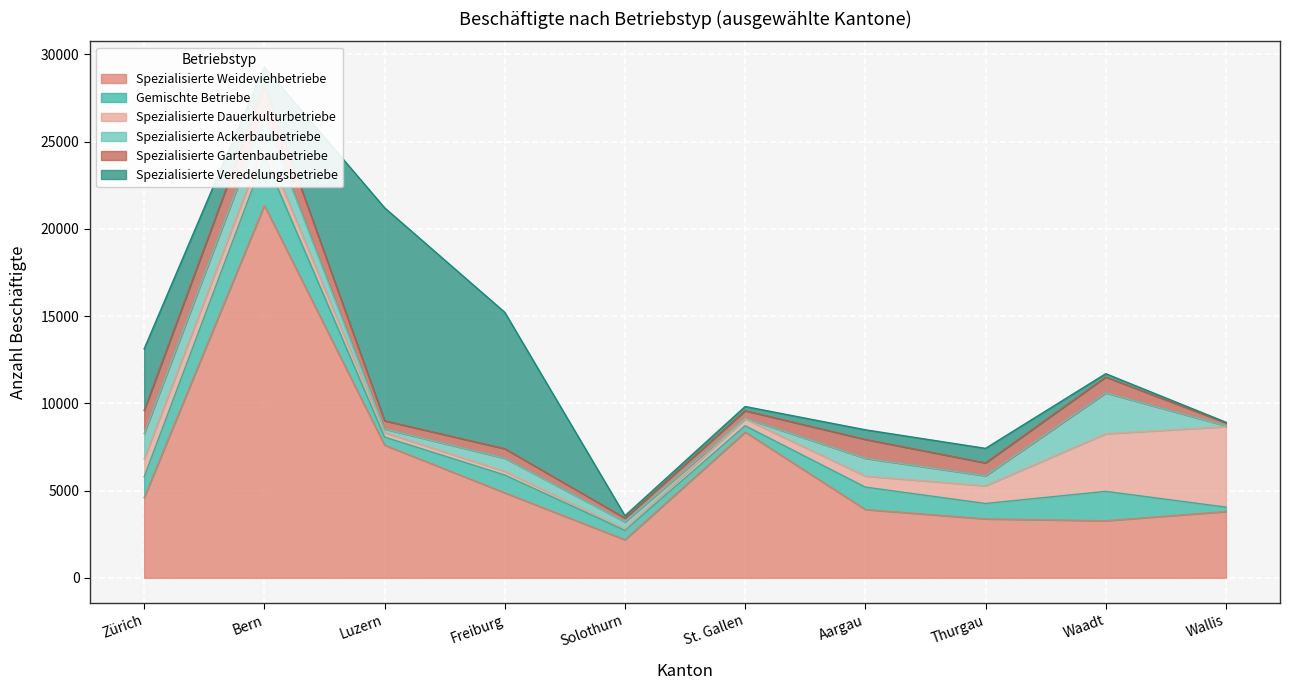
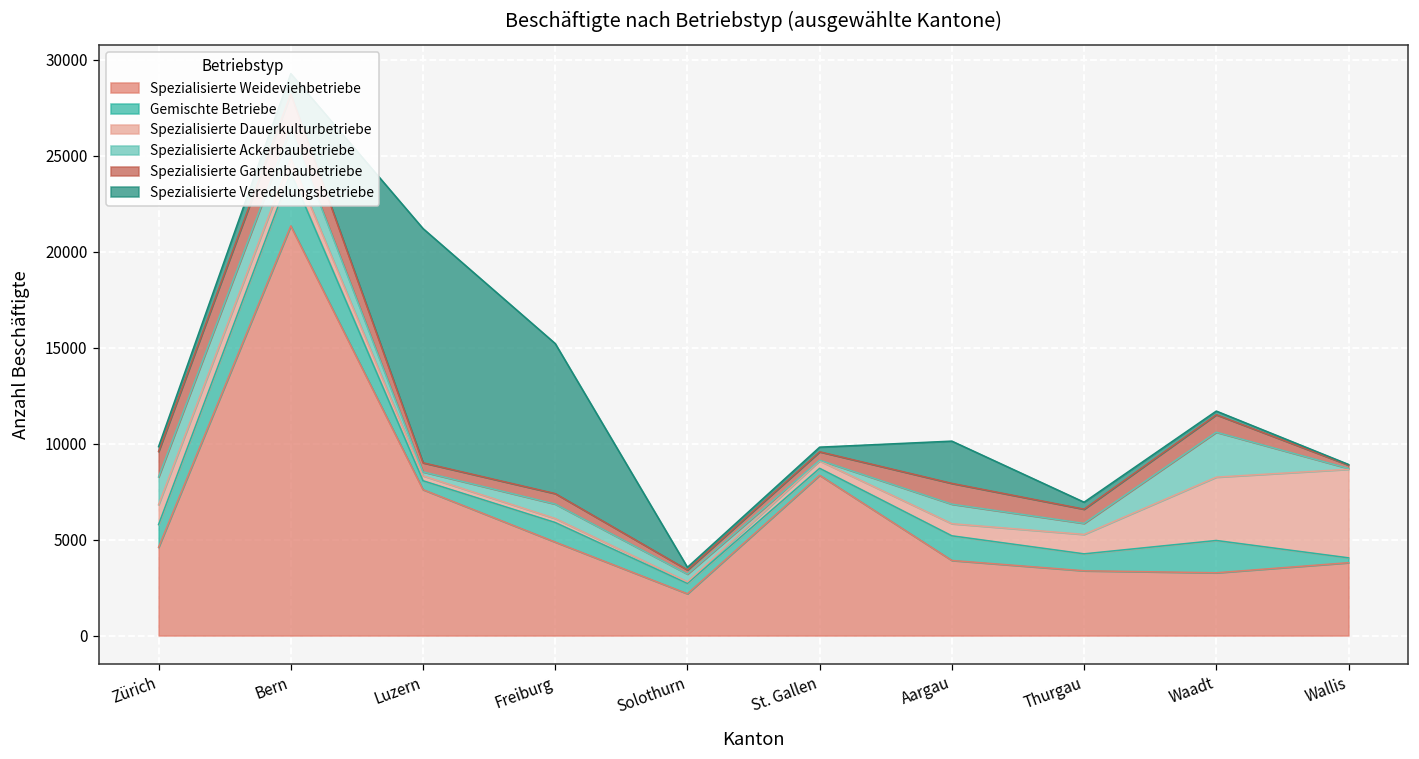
Spezialisierte Veredelungsbetriebe, Zürich: 3500 -> 300
Spezialisierte Veredelungsbetriebe, Aargau: 600 -> 2200
Spezialisierte Veredelungsbetriebe, Thurgau: 800 -> 400
